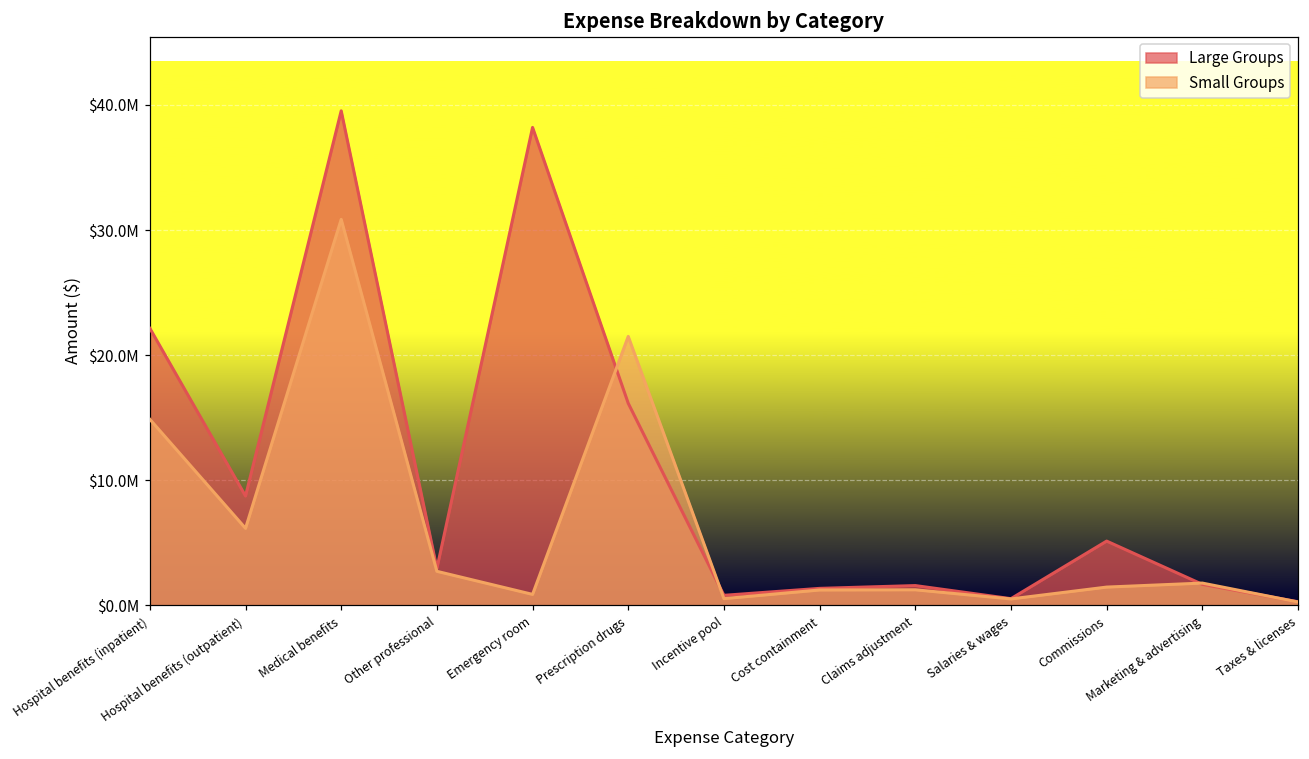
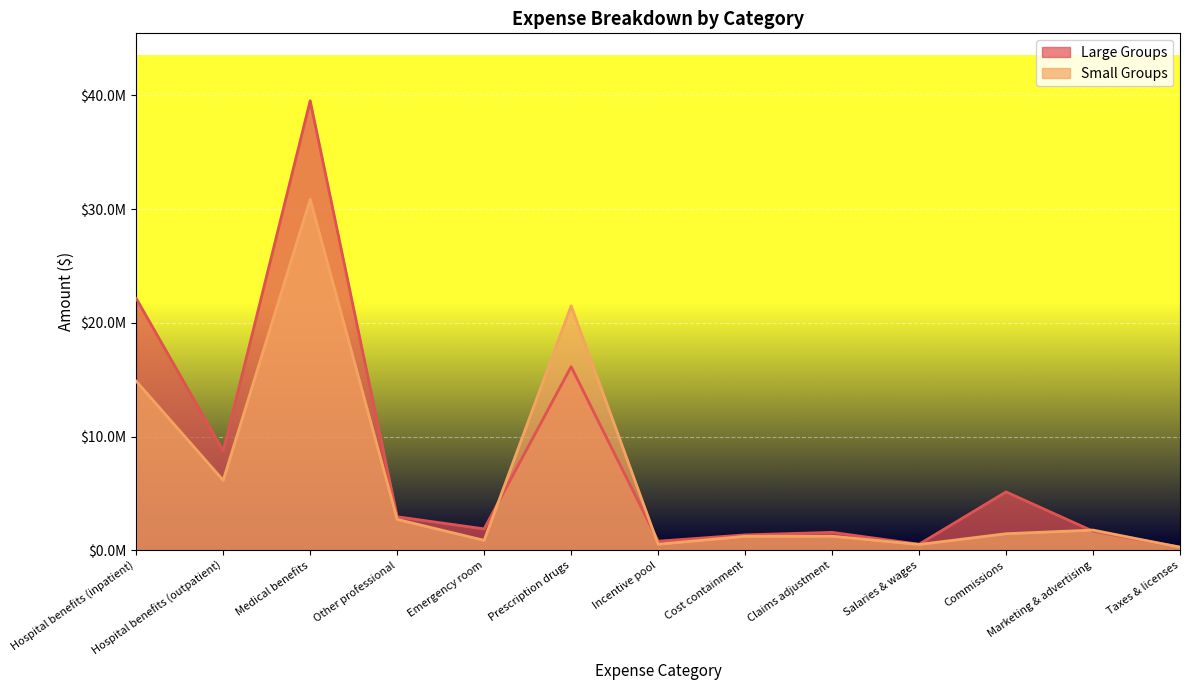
Large Groups, Emergency room: $38200000 -> $1900000
